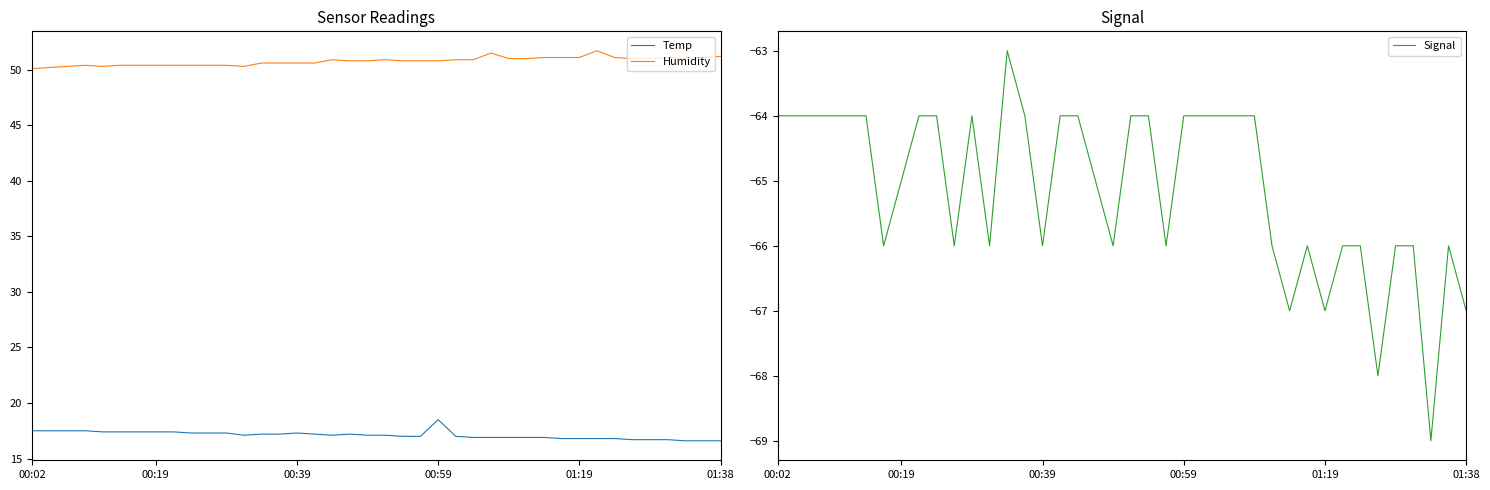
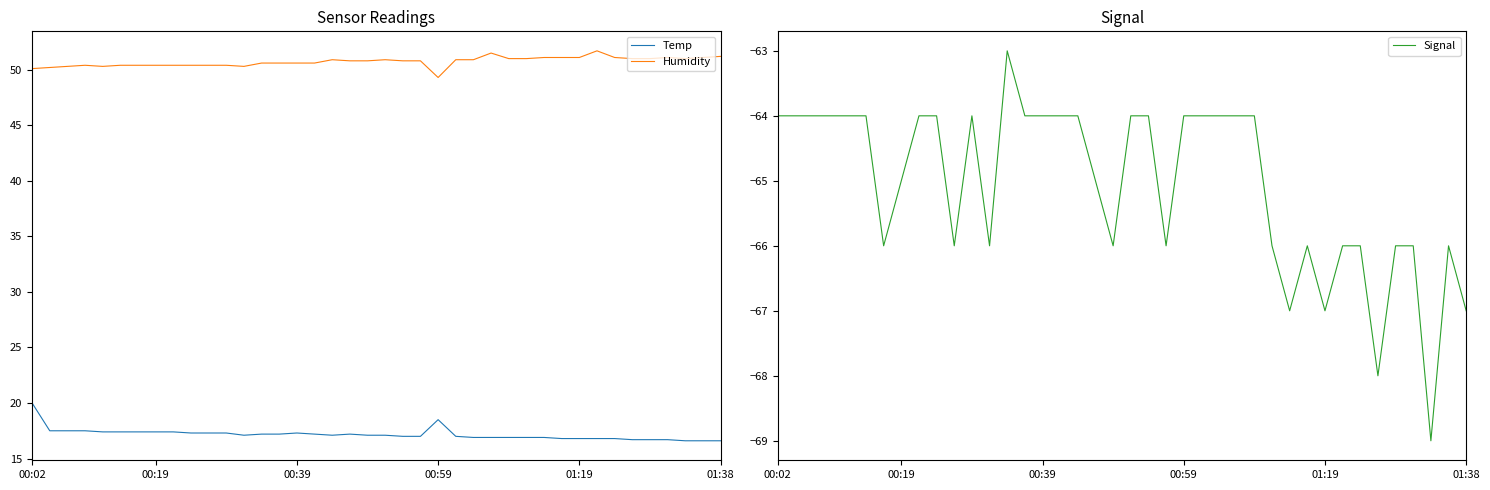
Sensor Readings, Temp, 00:02: 17.5 -> 20.0
Sensor Readings, Humidity, 00:59: 50.8 -> 49.3
Signal, 00:39: -66 -> -64
